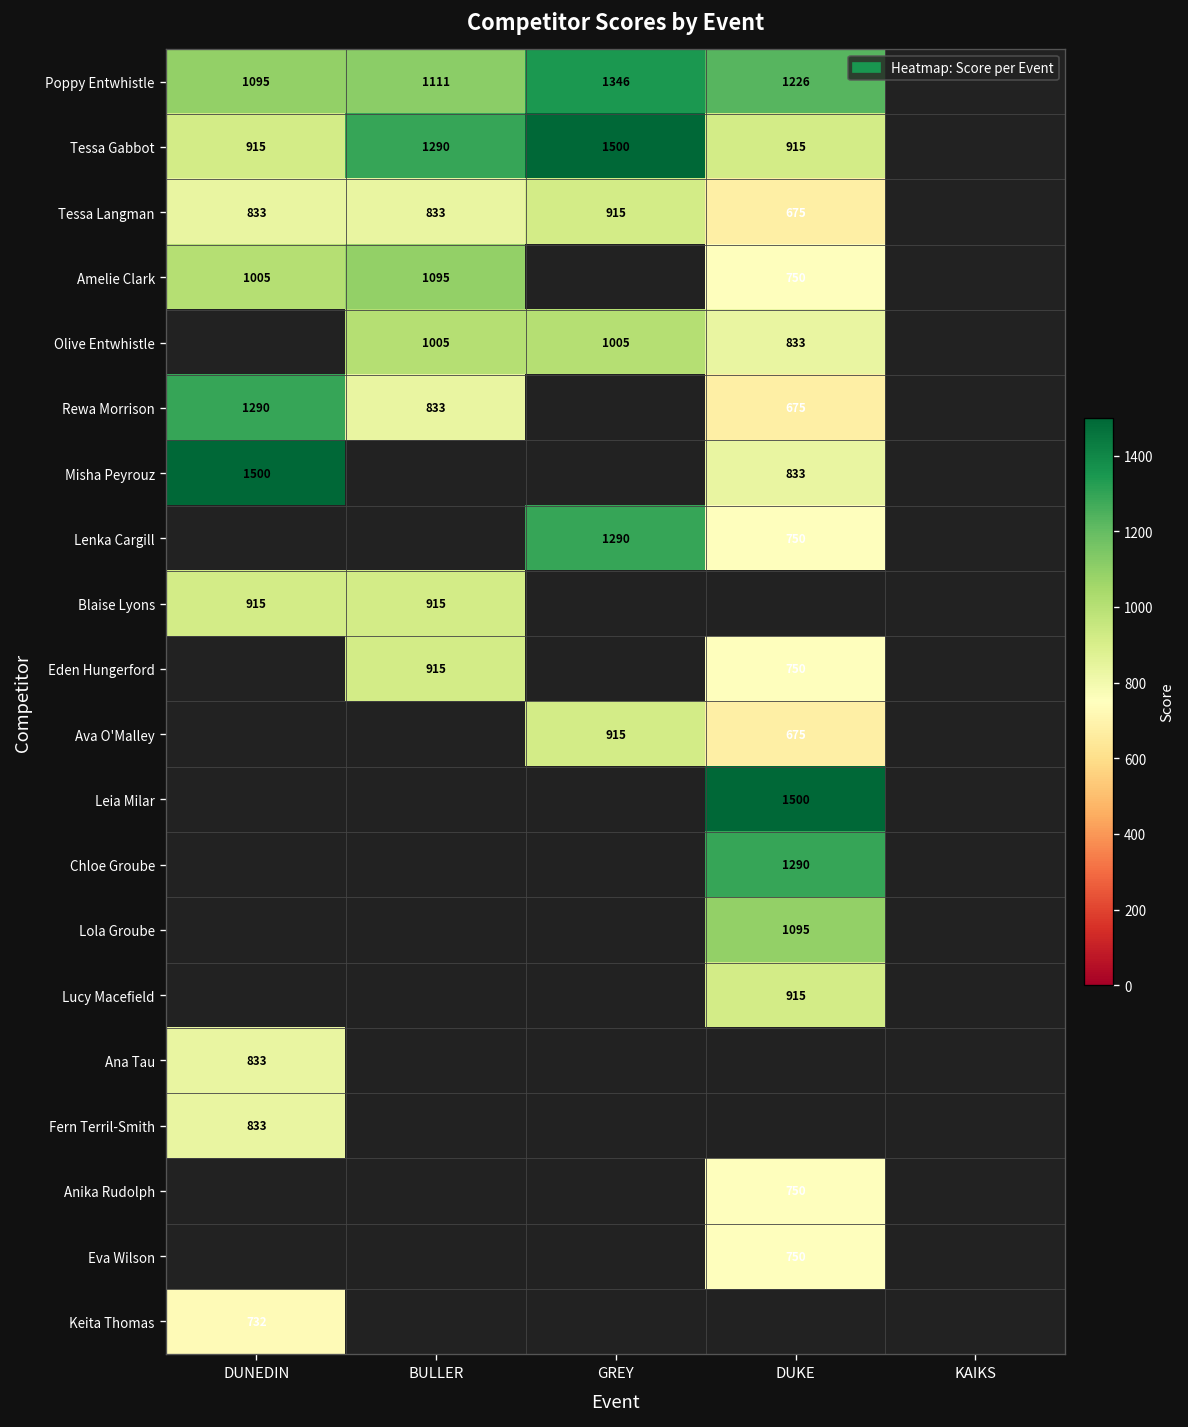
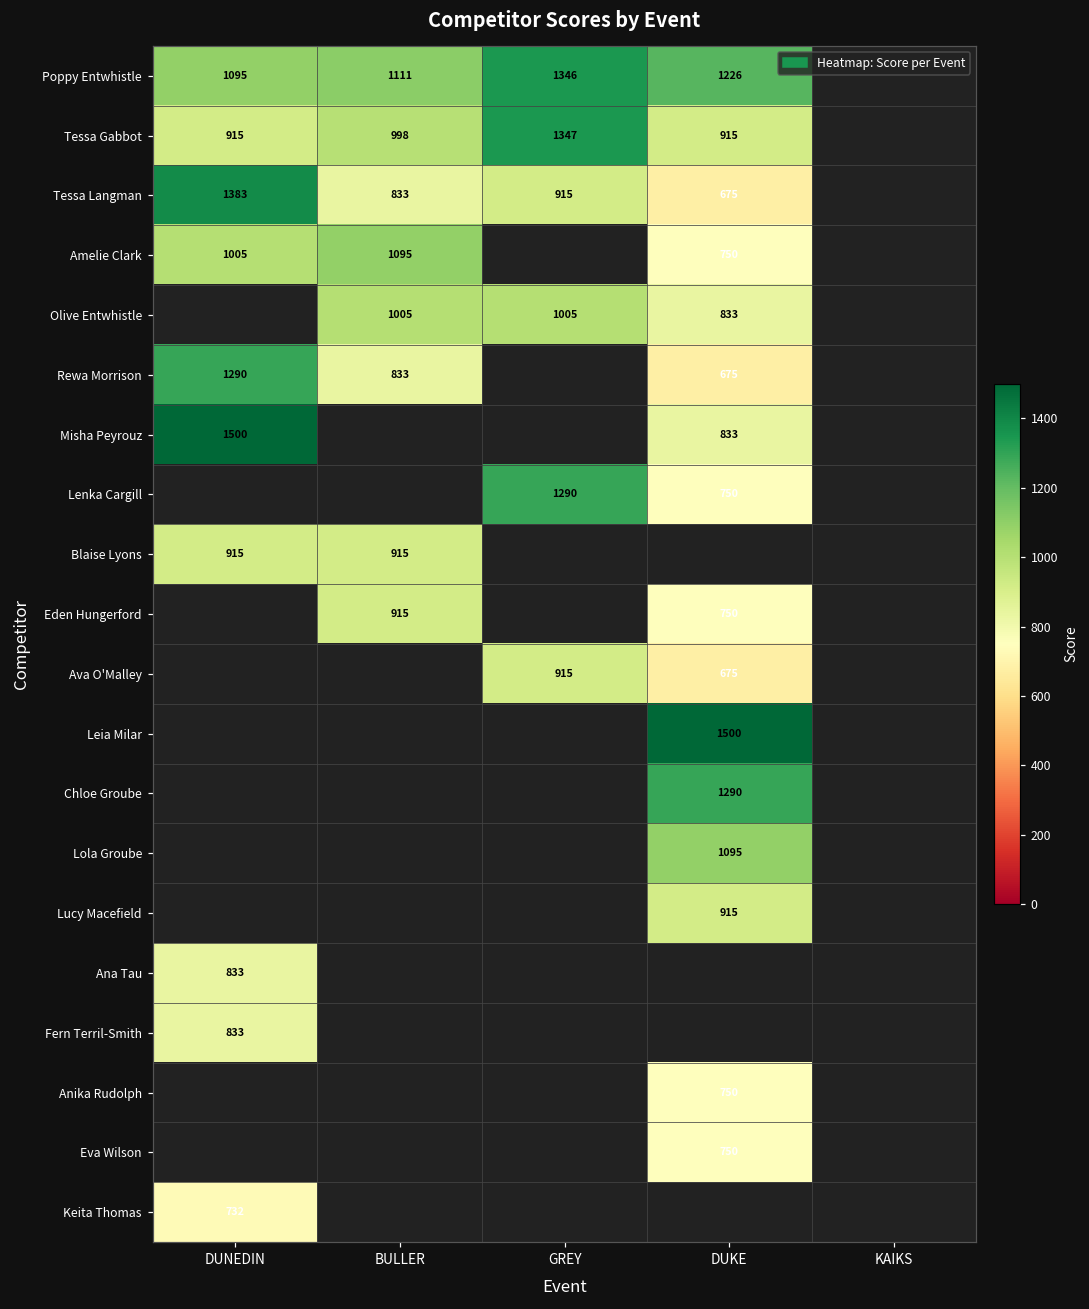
Tessa Gabbot, BULLER: 1290 -> 998
Tessa Gabbot, GREY: 1500 -> 1347
Tessa Langman, DUNEDIN: 833 -> 1383
